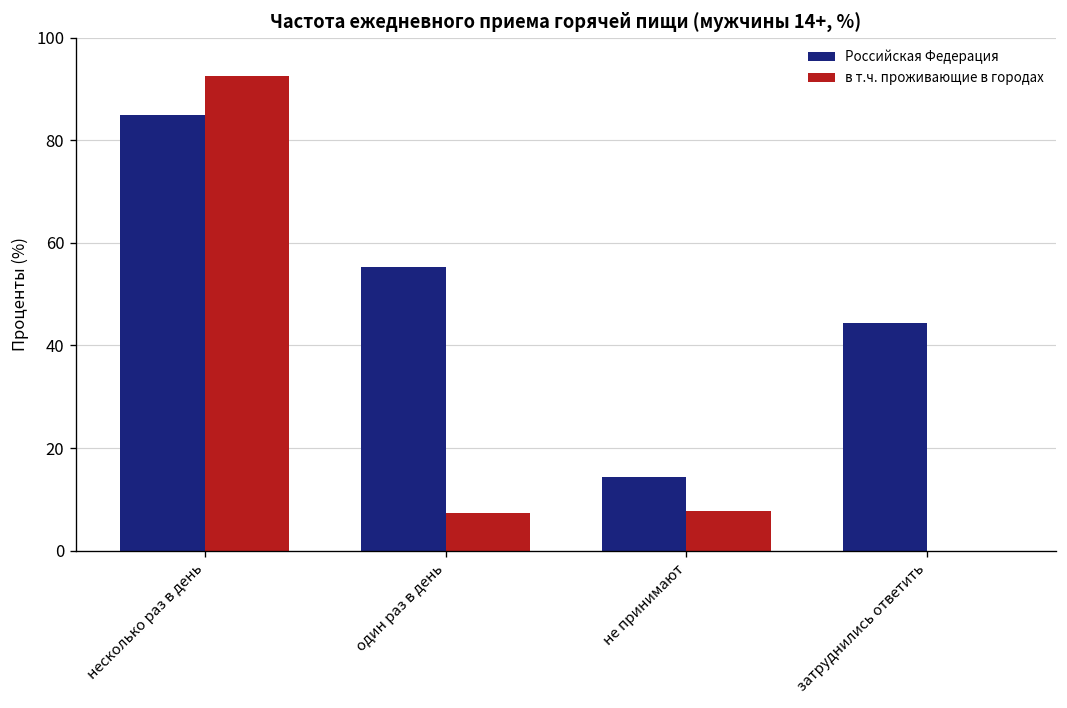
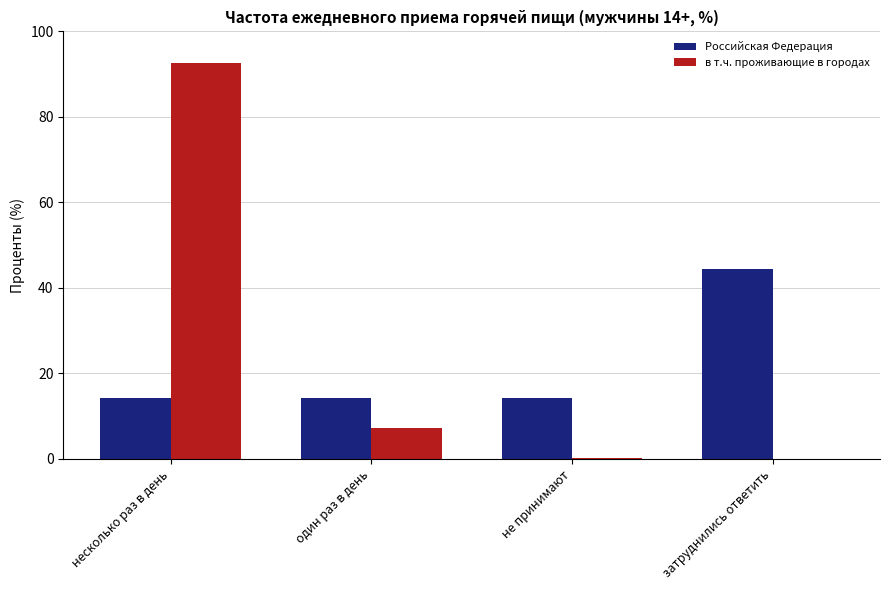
Российская Федерация, несколько раз в день: 85 -> 14
Российская Федерация, один раз в день: 55 -> 14
в т.ч. проживающие в городах, не принимают: 8 -> 0
